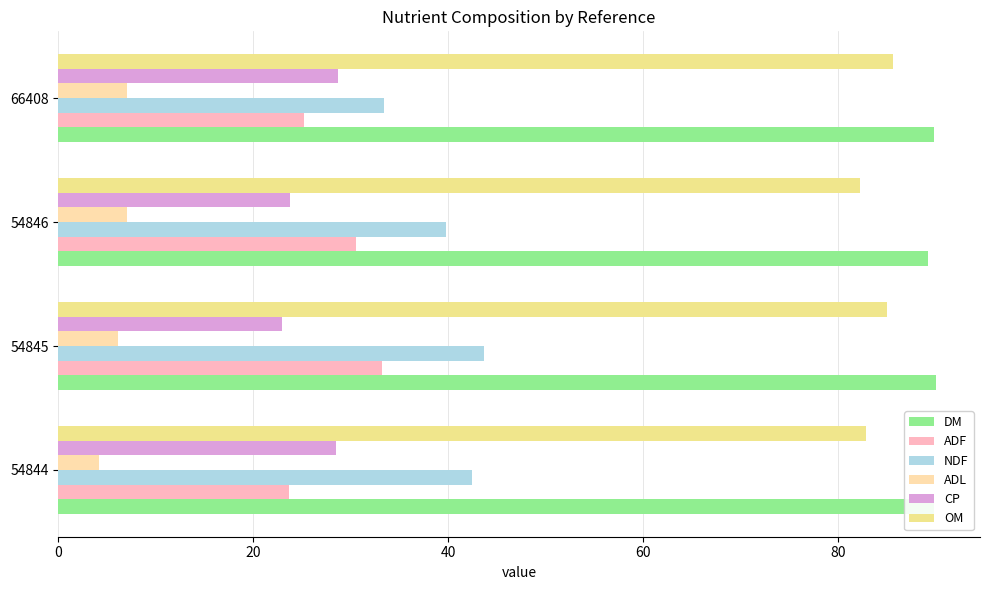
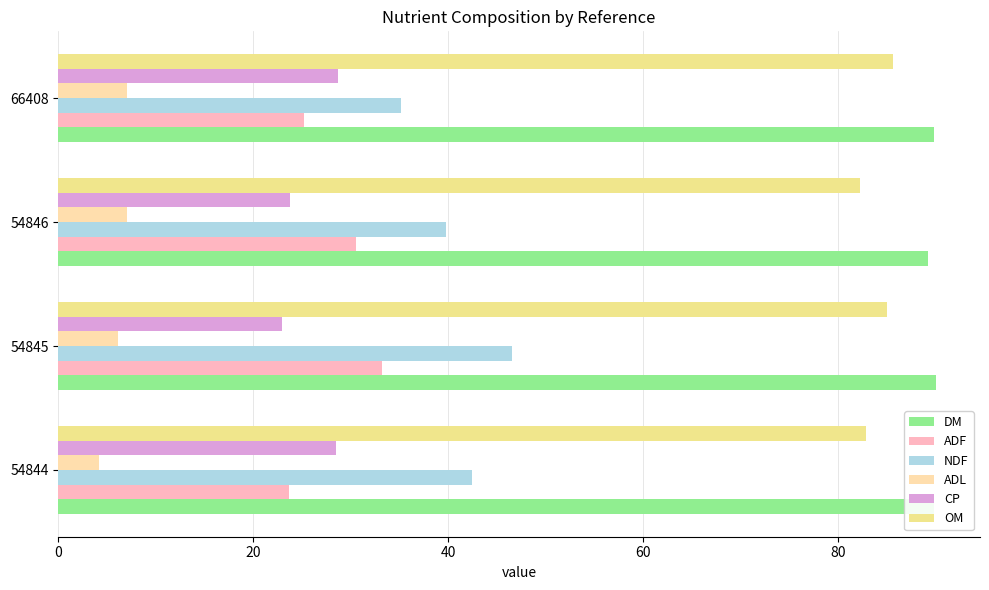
NDF, 66408: 33 -> 35
NDF, 54845: 44 -> 47
